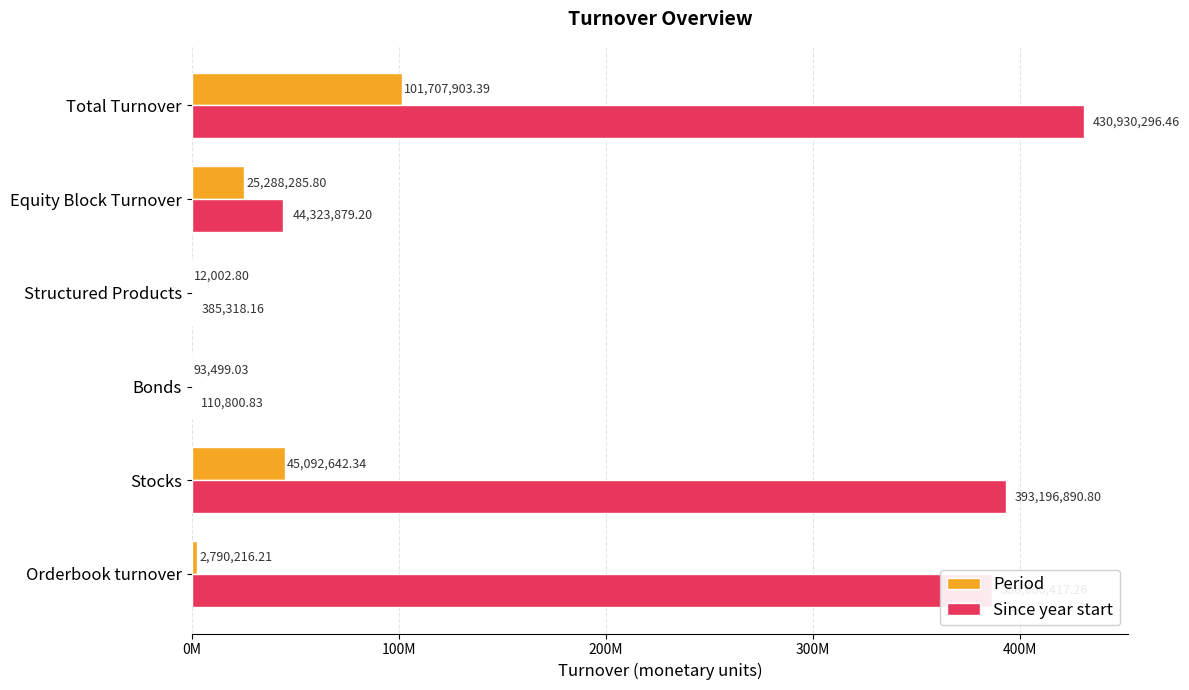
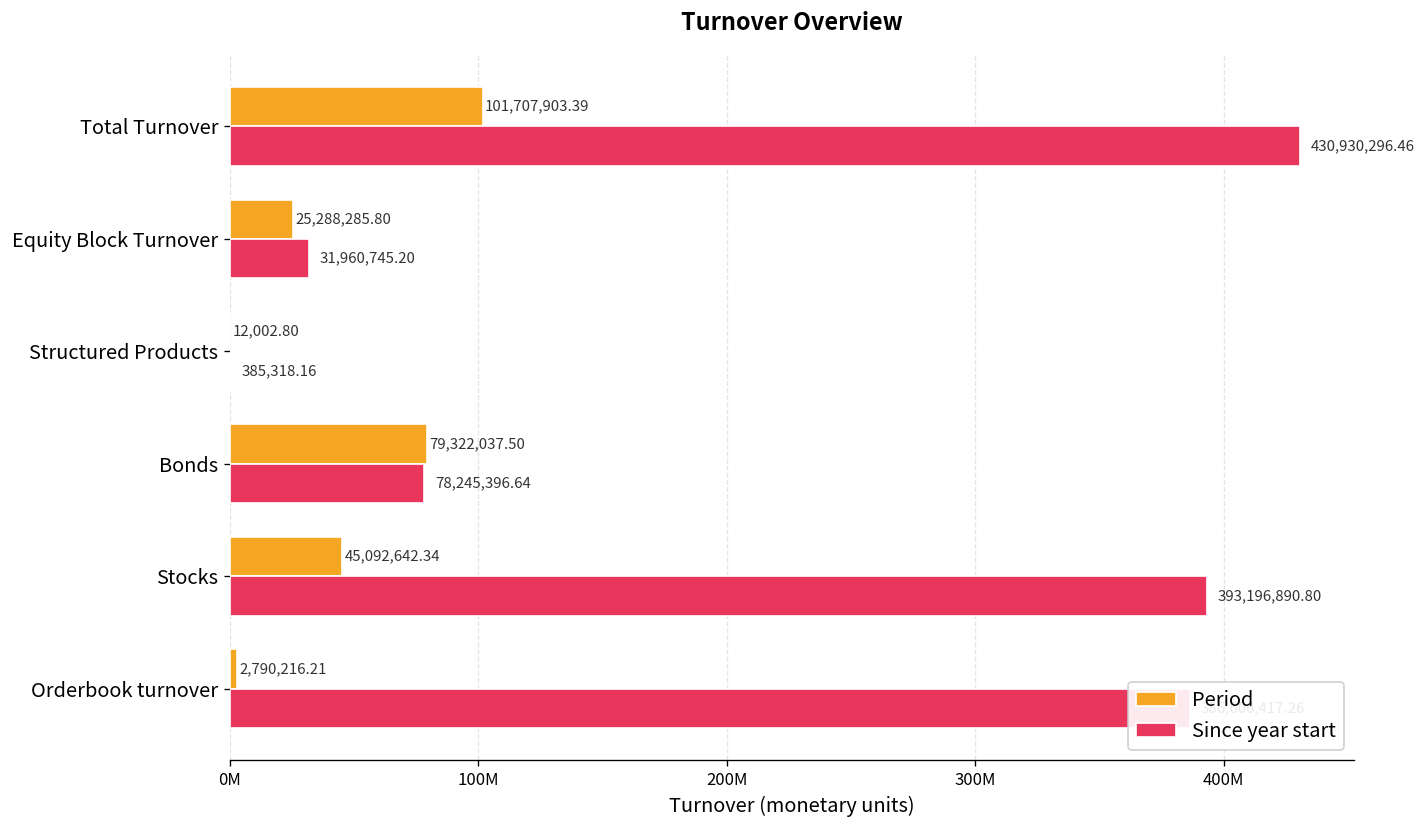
Since year start, Equity Block Turnover: 44,323,879.20 -> 31,960,745.20
Period, Bonds: 93,499.03 -> 79,322,037.50
Since year start, Bonds: 110,800.83 -> 78,245,396.64
